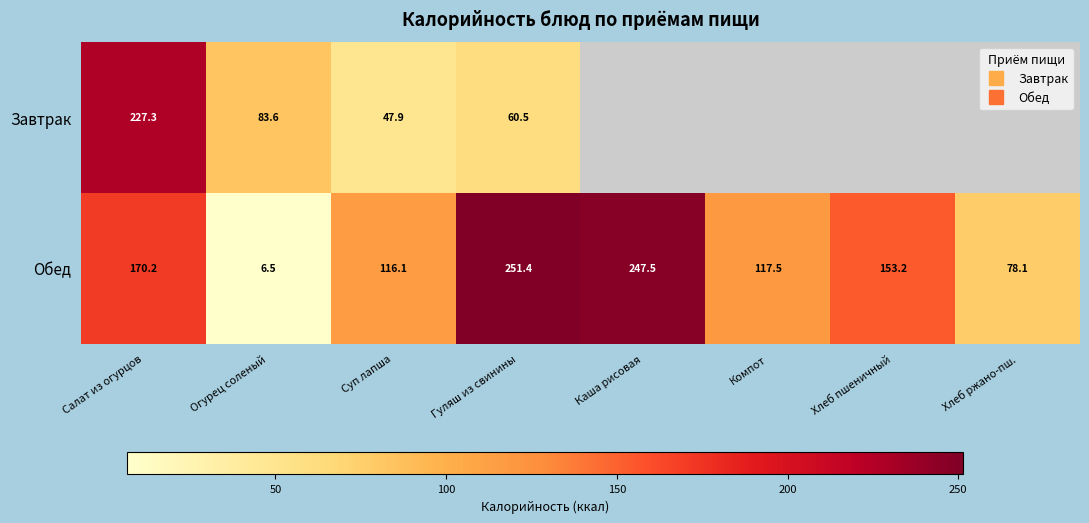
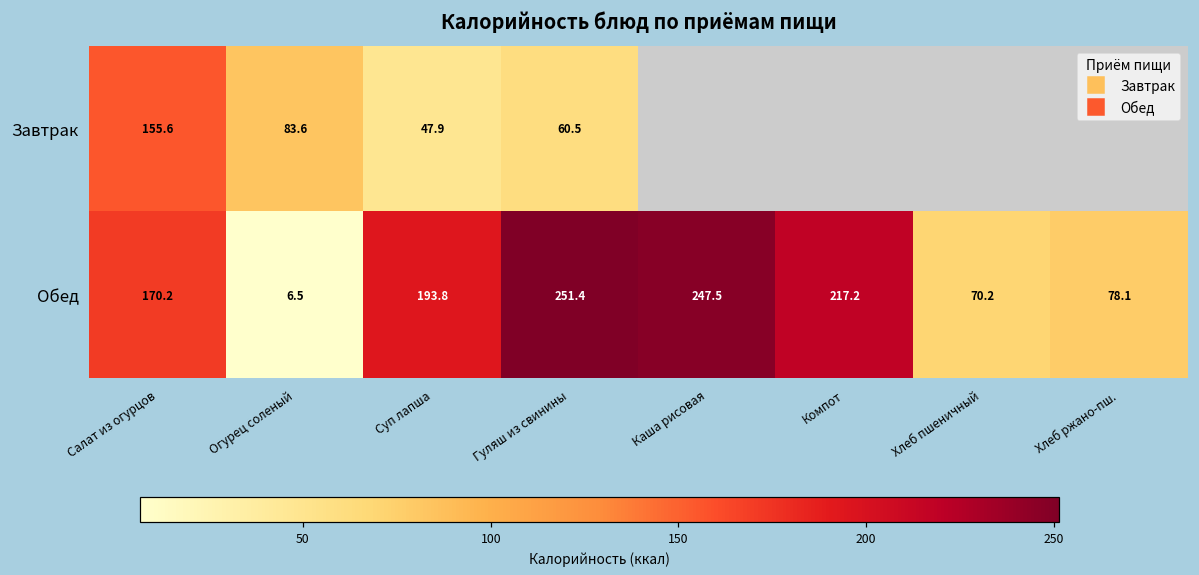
Завтрак, Салат из огурцов: 227.3 -> 155.6
Обед, Суп лапша: 116.1 -> 193.8
Обед, Компот: 117.5 -> 217.2
Обед, Хлеб пшеничный: 153.2 -> 70.2
